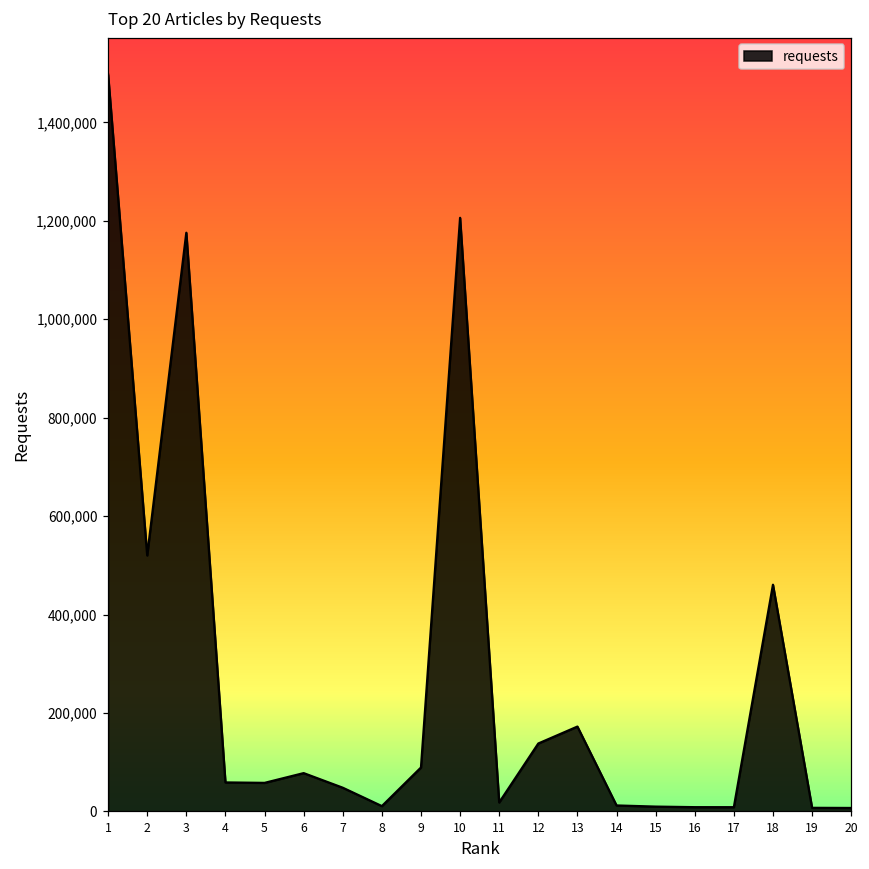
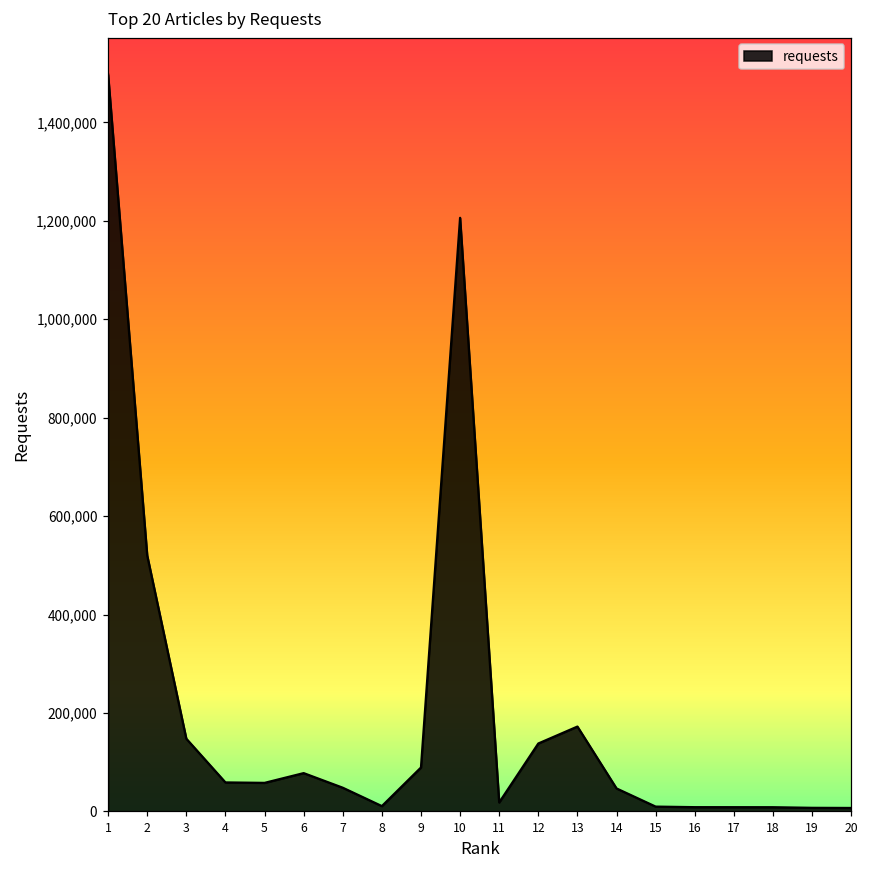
3: 1,180,000 -> 150,000
14: 10,000 -> 50,000
18: 460,000 -> 10,000
